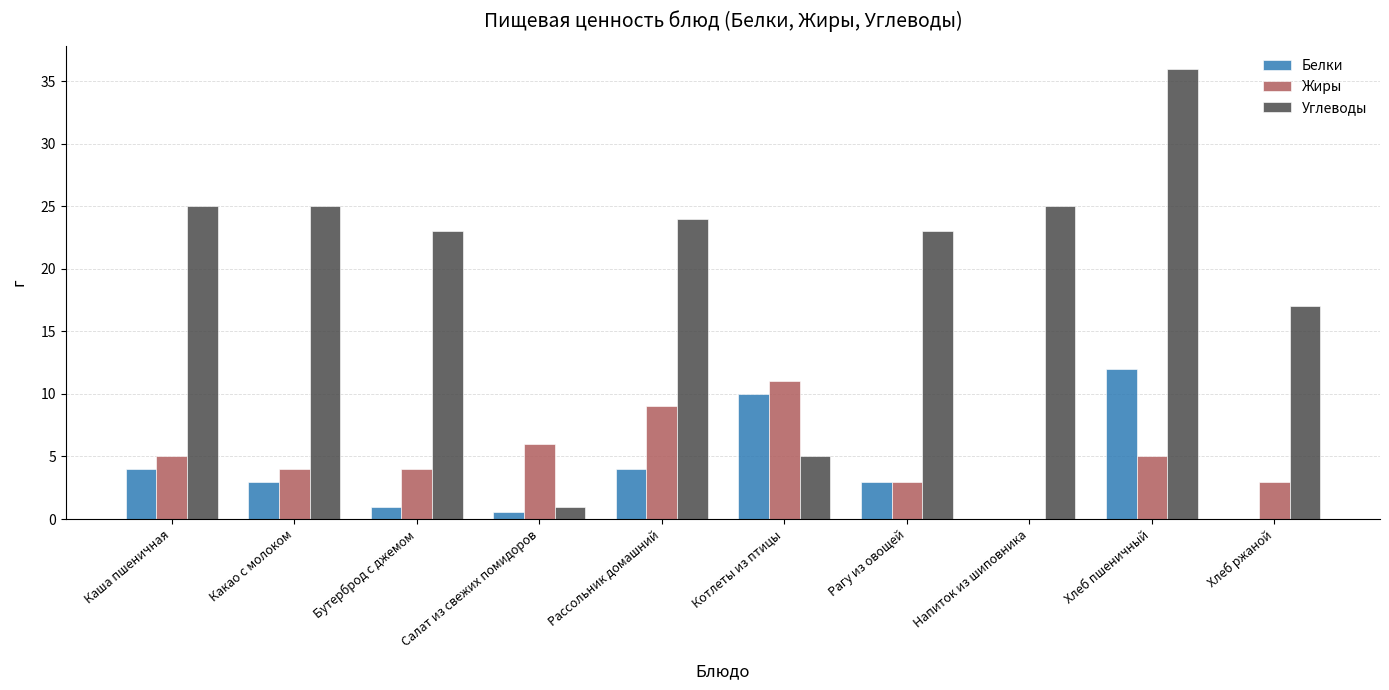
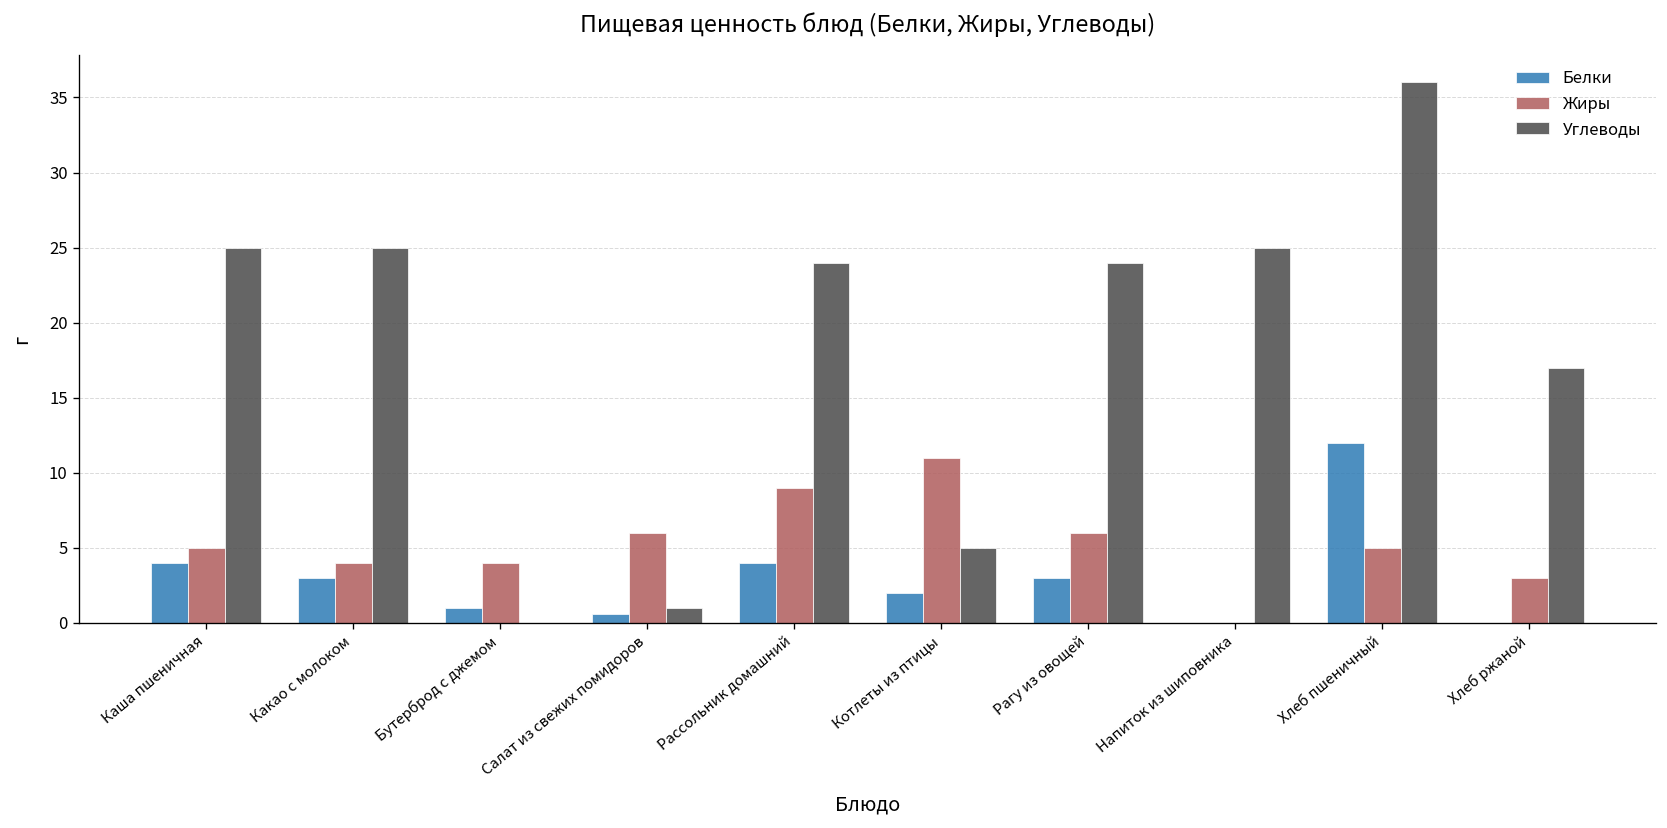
Углеводы, Бутерброд с джемом: 23 -> 0
Белки, Котлеты из птицы: 10 -> 2
Жиры, Рагу из овощей: 3 -> 6
Углеводы, Рагу из овощей: 23 -> 24
